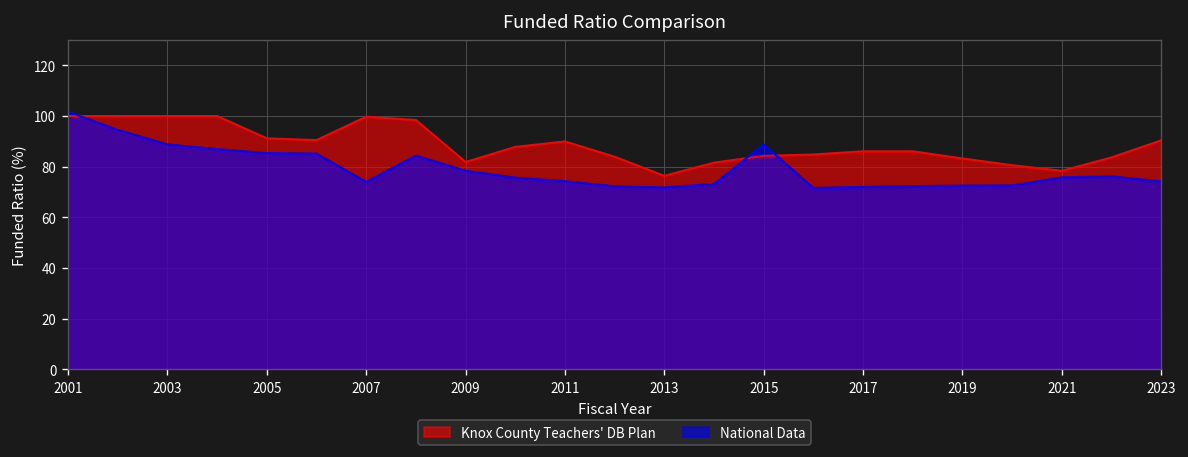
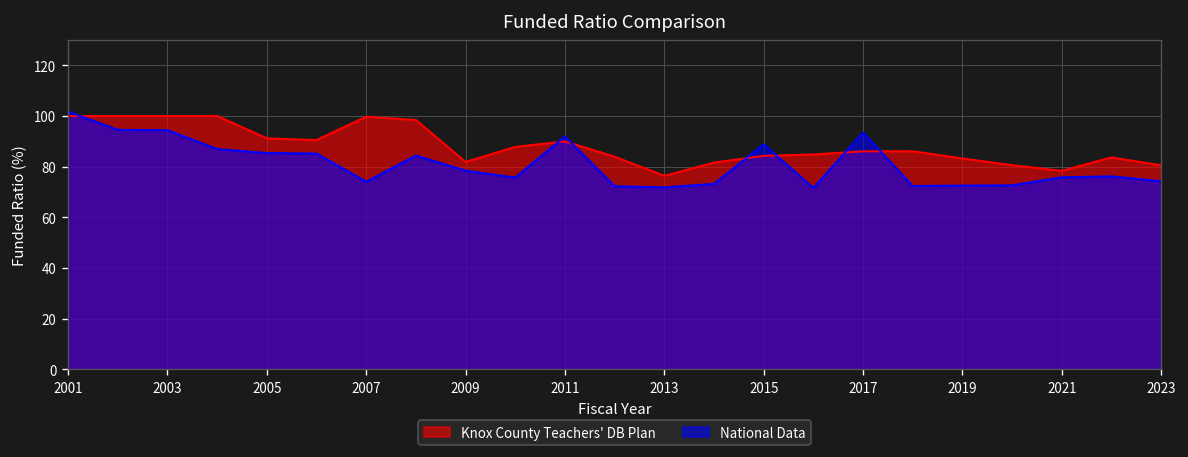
National Data, 2003: 89 -> 94
National Data, 2011: 74 -> 92
National Data, 2017: 72 -> 93
Knox County Teachers' DB Plan, 2023: 90 -> 81
